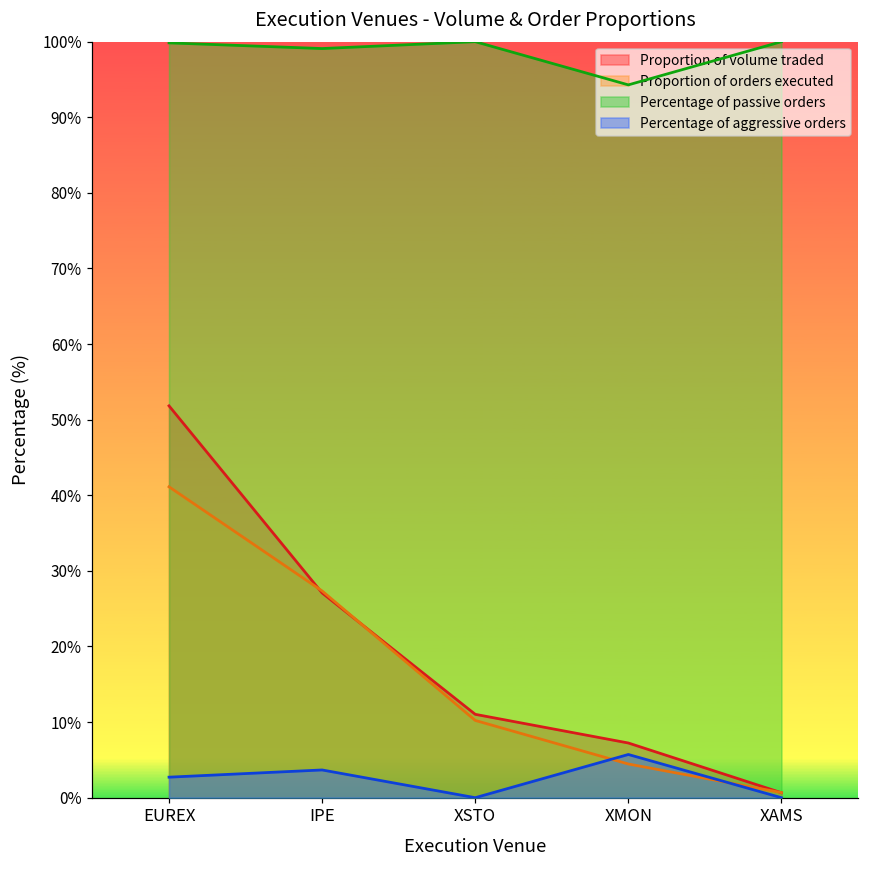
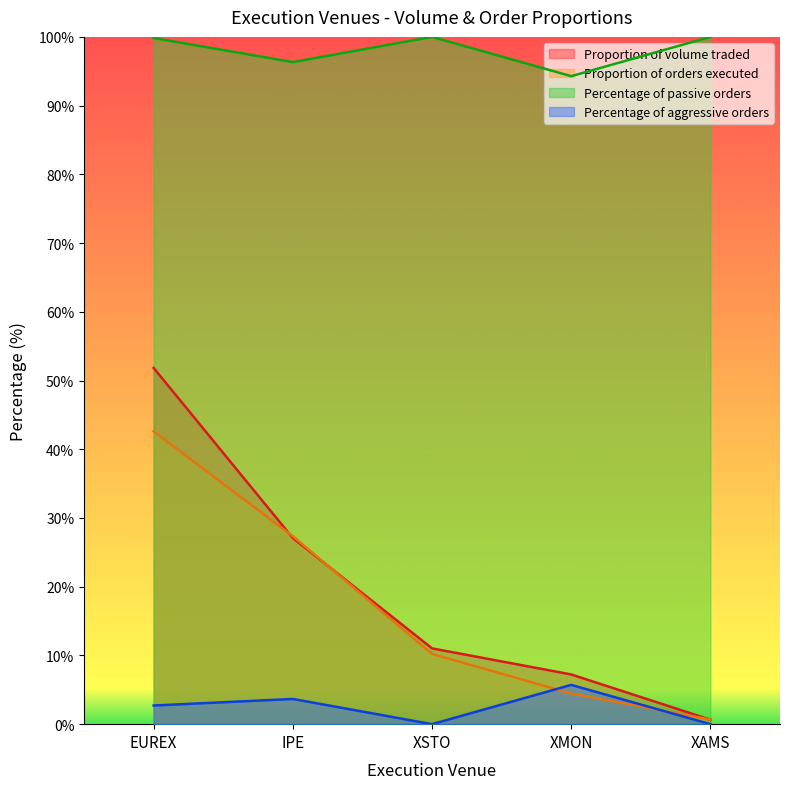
Proportion of orders executed, EUREX: 41% -> 43%
Percentage of passive orders, IPE: 99% -> 96%
